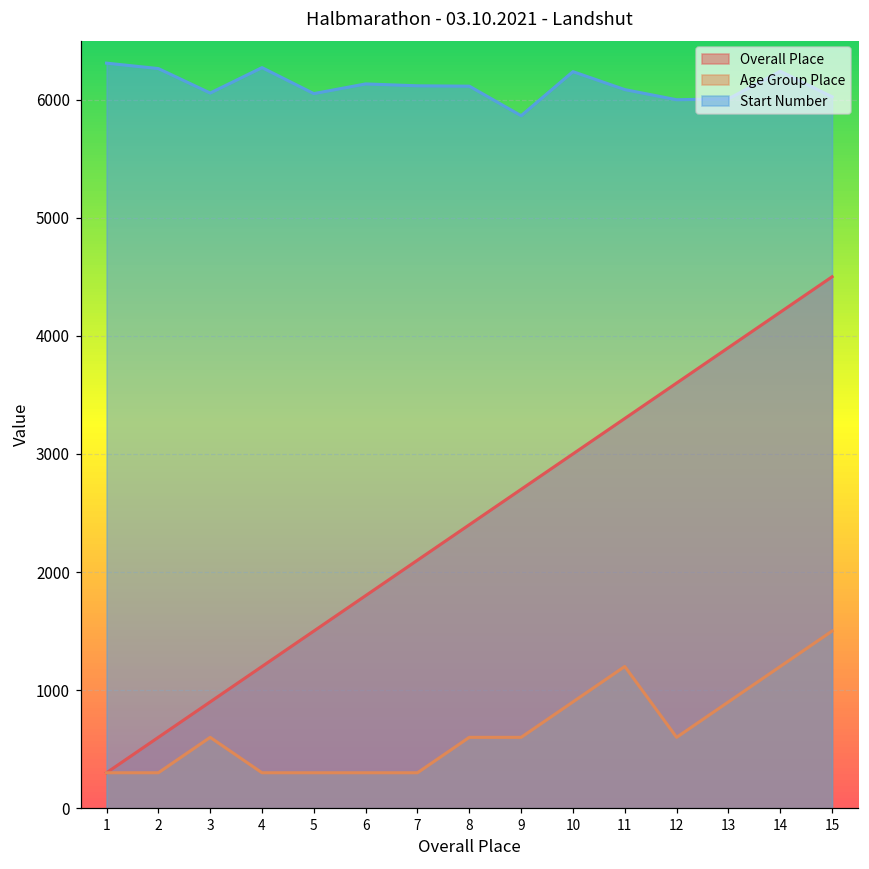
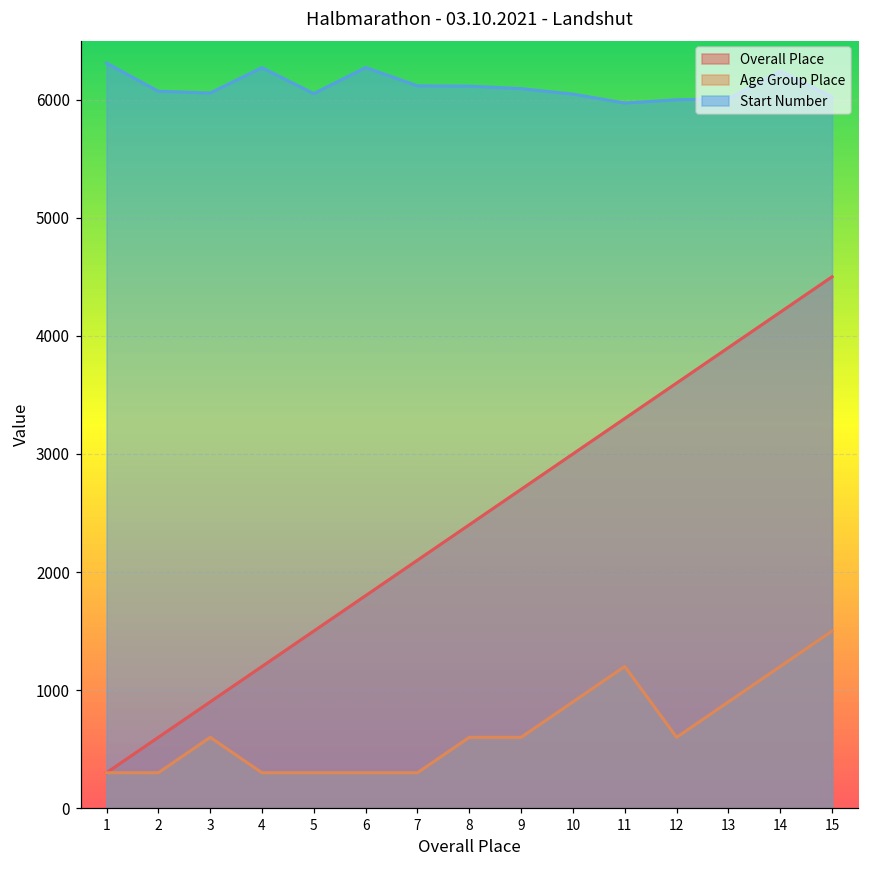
Start Number, 2: 6260 -> 6070
Start Number, 6: 6130 -> 6270
Start Number, 9: 5860 -> 6090
Start Number, 10: 6240 -> 6050
Start Number, 11: 6090 -> 5970
